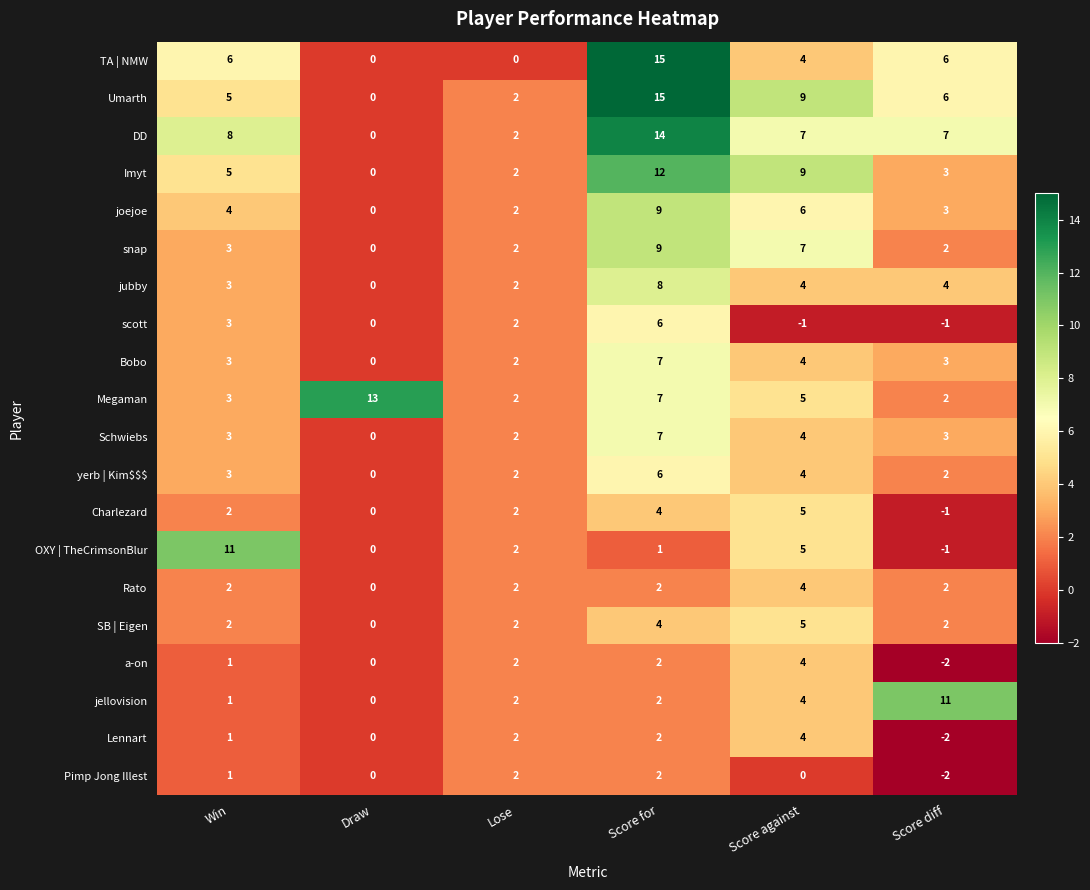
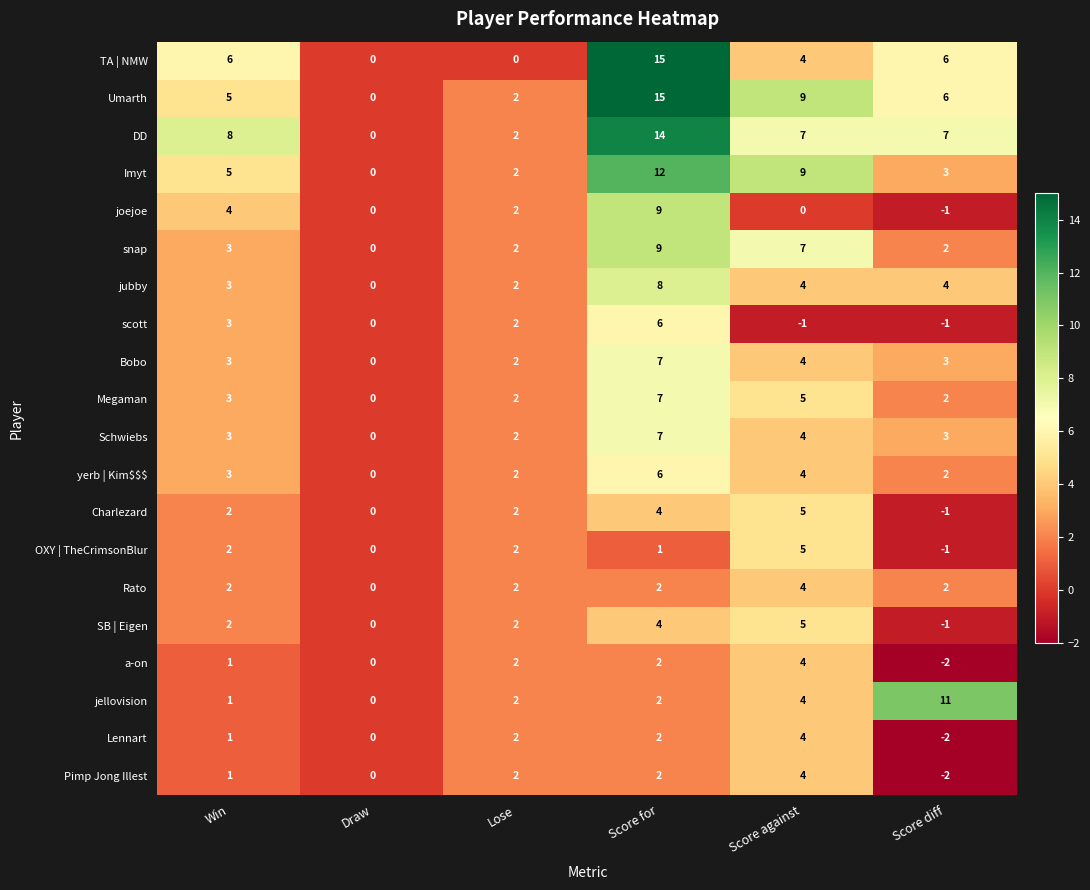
joejoe, Score against: 6 -> 0
joejoe, Score diff: 3 -> -1
Megaman, Draw: 13 -> 0
OXY | TheCrimsonBlur, Win: 11 -> 2
SB | Eigen, Score diff: 2 -> -1
Pimp Jong Illest, Score against: 0 -> 4
